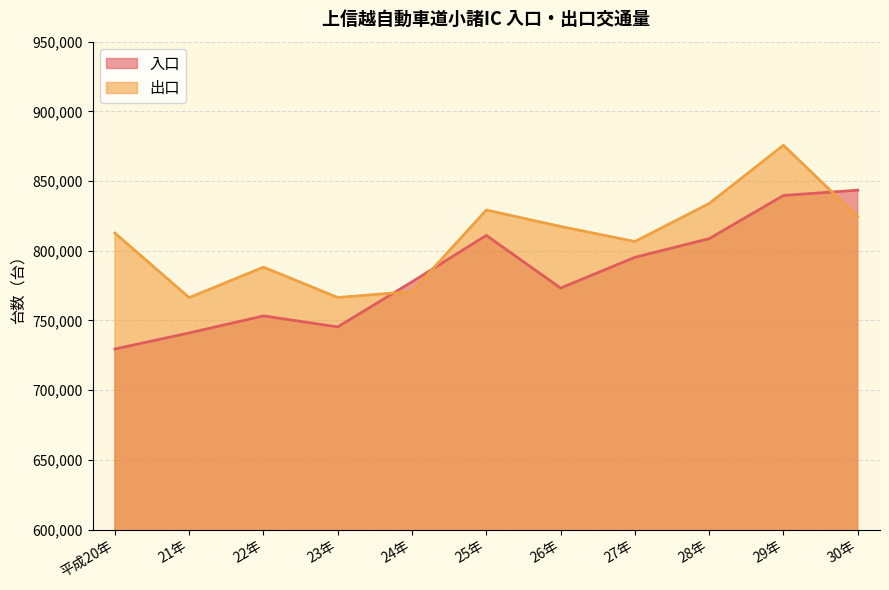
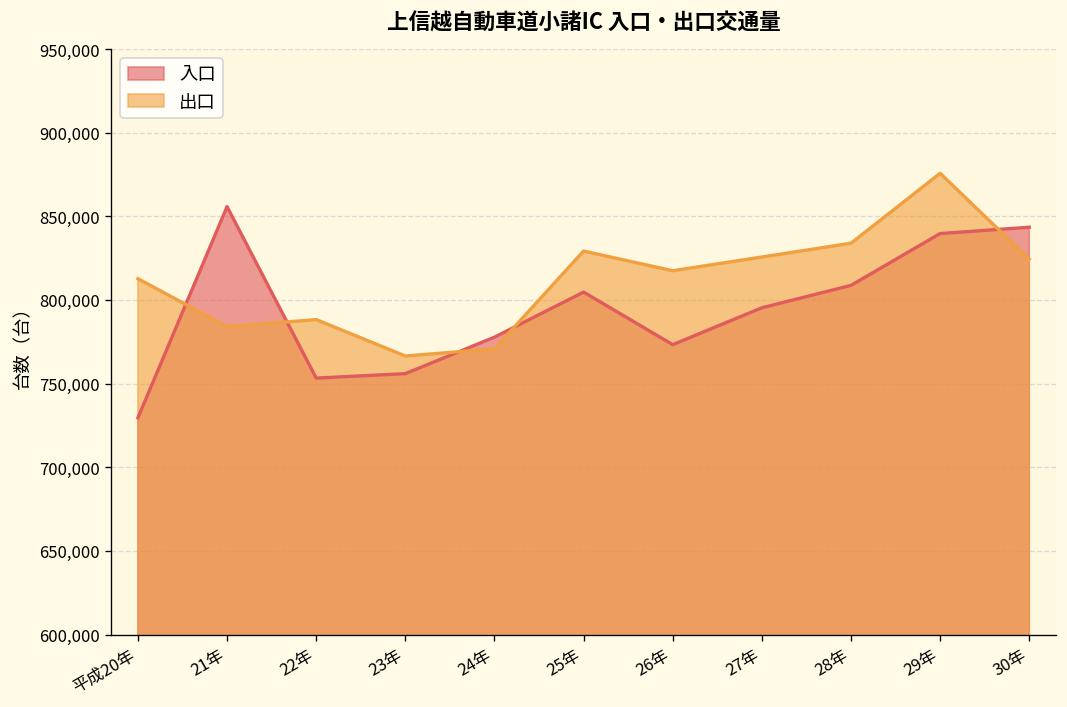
入口, 21年: 741,000 -> 856,000
出口, 21年: 766,000 -> 784,000
入口, 23年: 745,000 -> 756,000
入口, 25年: 811,000 -> 805,000
出口, 27年: 807,000 -> 826,000
